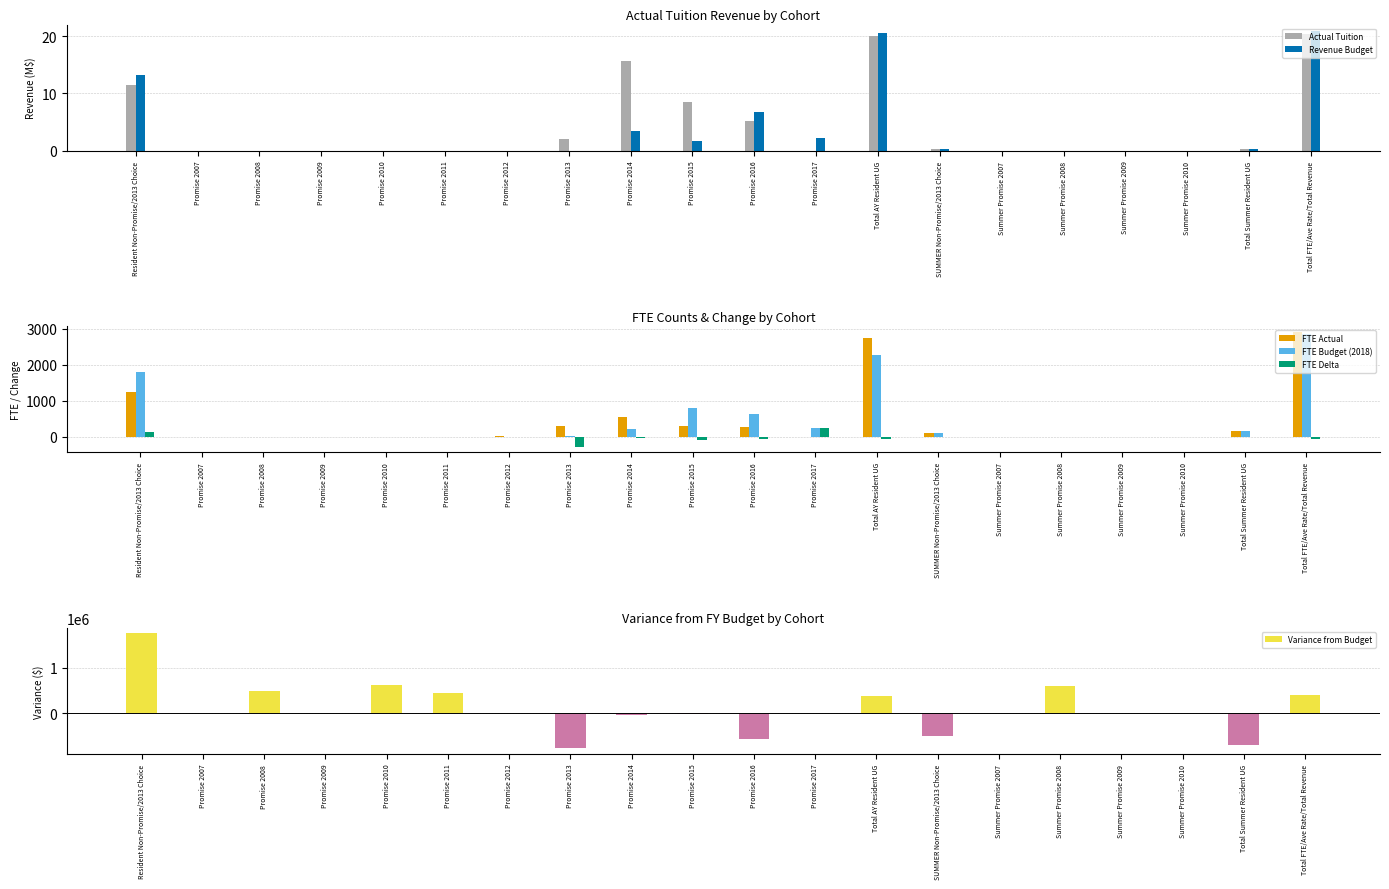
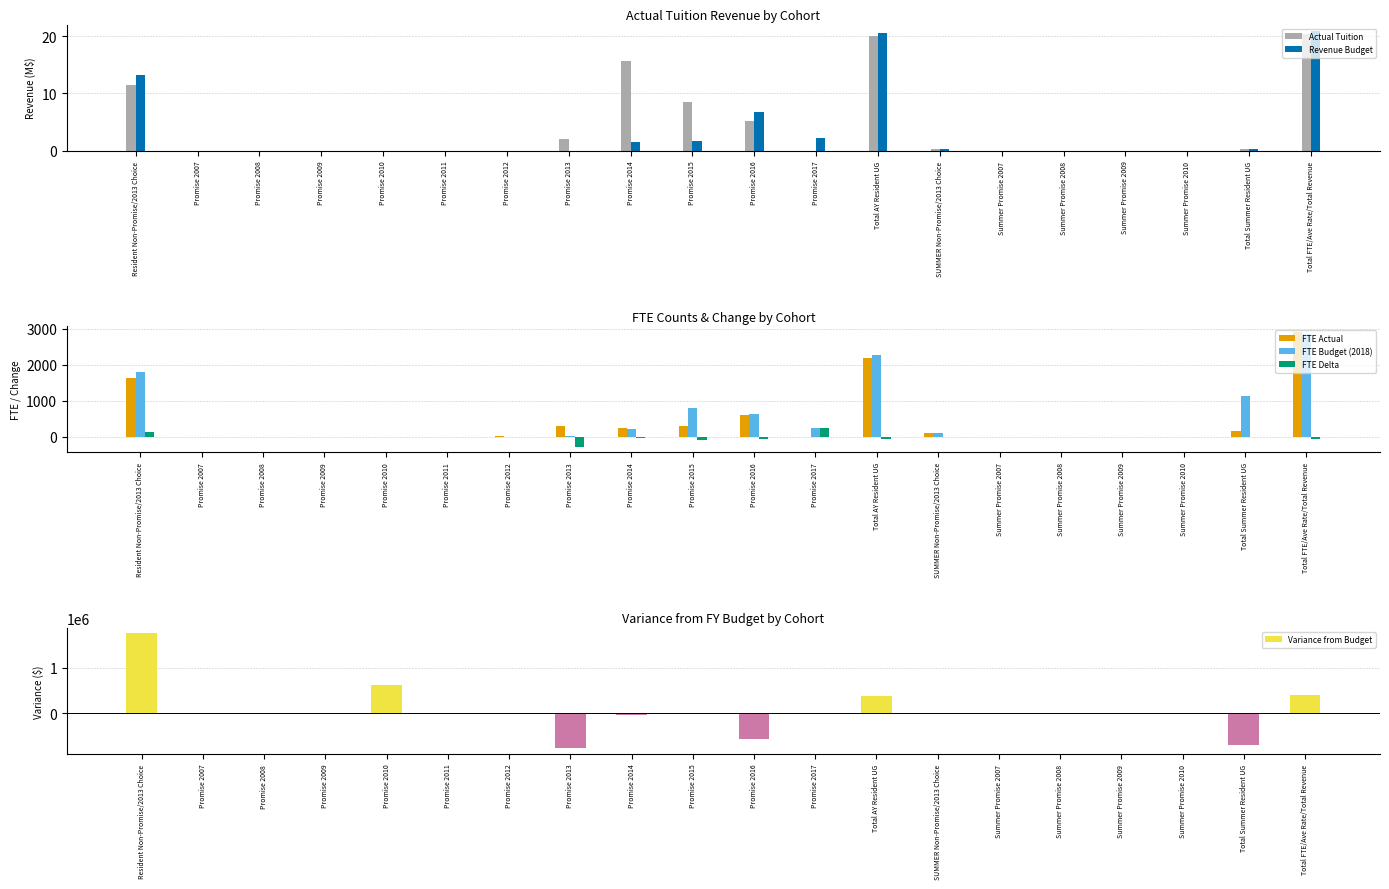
Actual Tuition Revenue by Cohort, Revenue Budget, Promise 2014: 4 -> 2
FTE Counts & Change by Cohort, FTE Actual, Resident Non-Promise/2013 Choice: 1300 -> 1600
FTE Counts & Change by Cohort, FTE Actual, Promise 2014: 500 -> 200
FTE Counts & Change by Cohort, FTE Actual, Promise 2016: 300 -> 600
FTE Counts & Change by Cohort, FTE Actual, Total AY Resident UG: 2800 -> 2200
FTE Counts & Change by Cohort, FTE Budget (2018), Total Summer Resident UG: 200 -> 1100
Variance from FY Budget by Cohort, Promise 2008: 500000 -> 0
Variance from FY Budget by Cohort, Promise 2011: 400000 -> 0
Variance from FY Budget by Cohort, SUMMER Non-Promise/2013 Choice: -500000 -> 0
Variance from FY Budget by Cohort, Summer Promise 2008: 600000 -> 0
